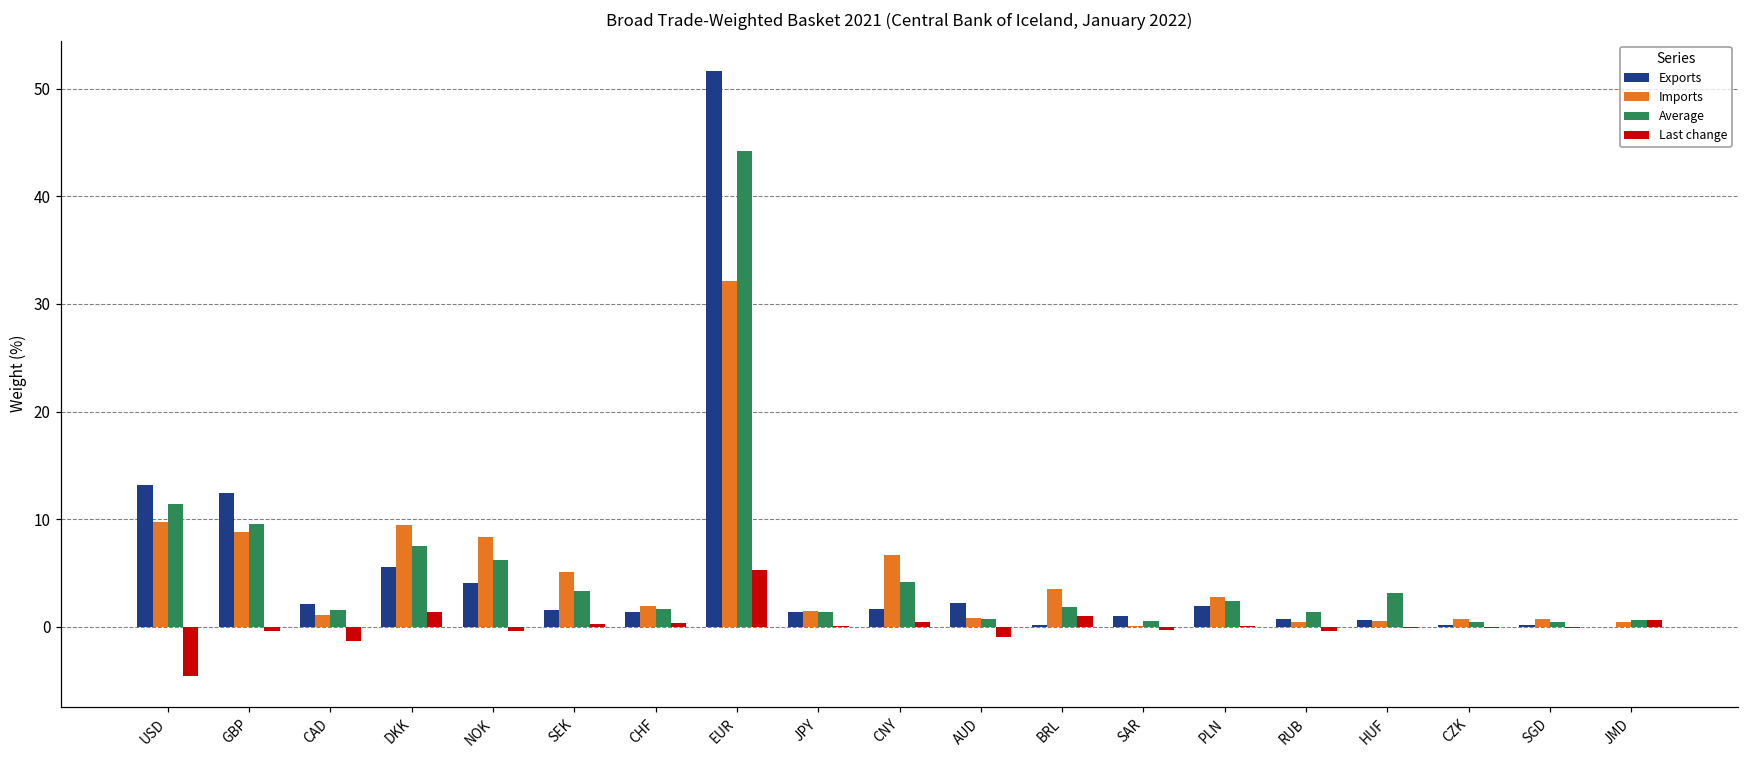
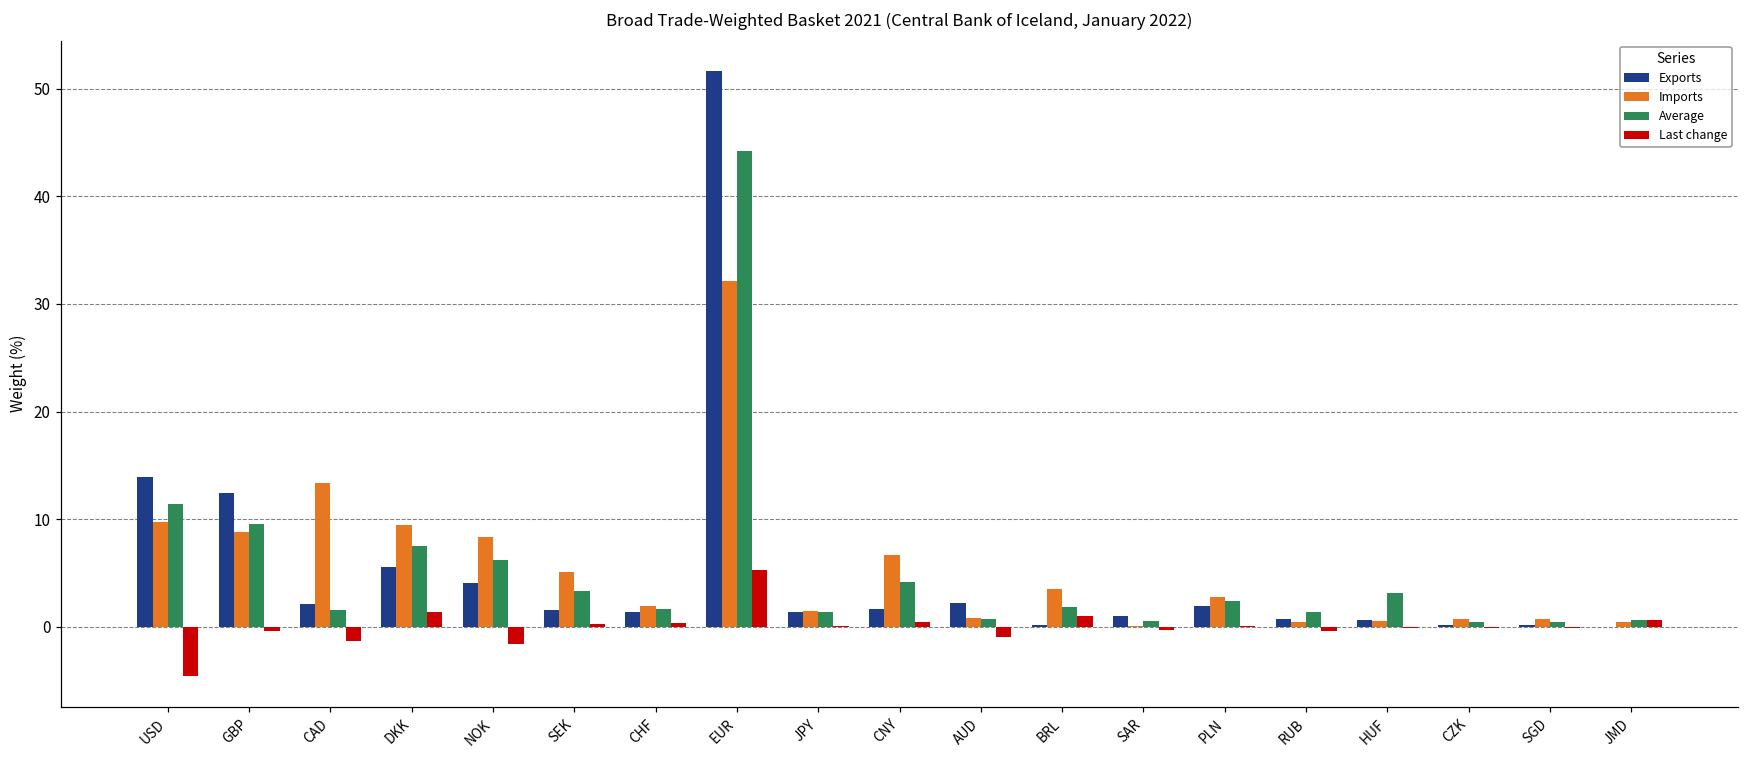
Exports, USD: 13 -> 14
Imports, CAD: 1 -> 13
Last change, NOK: 0 -> -2
